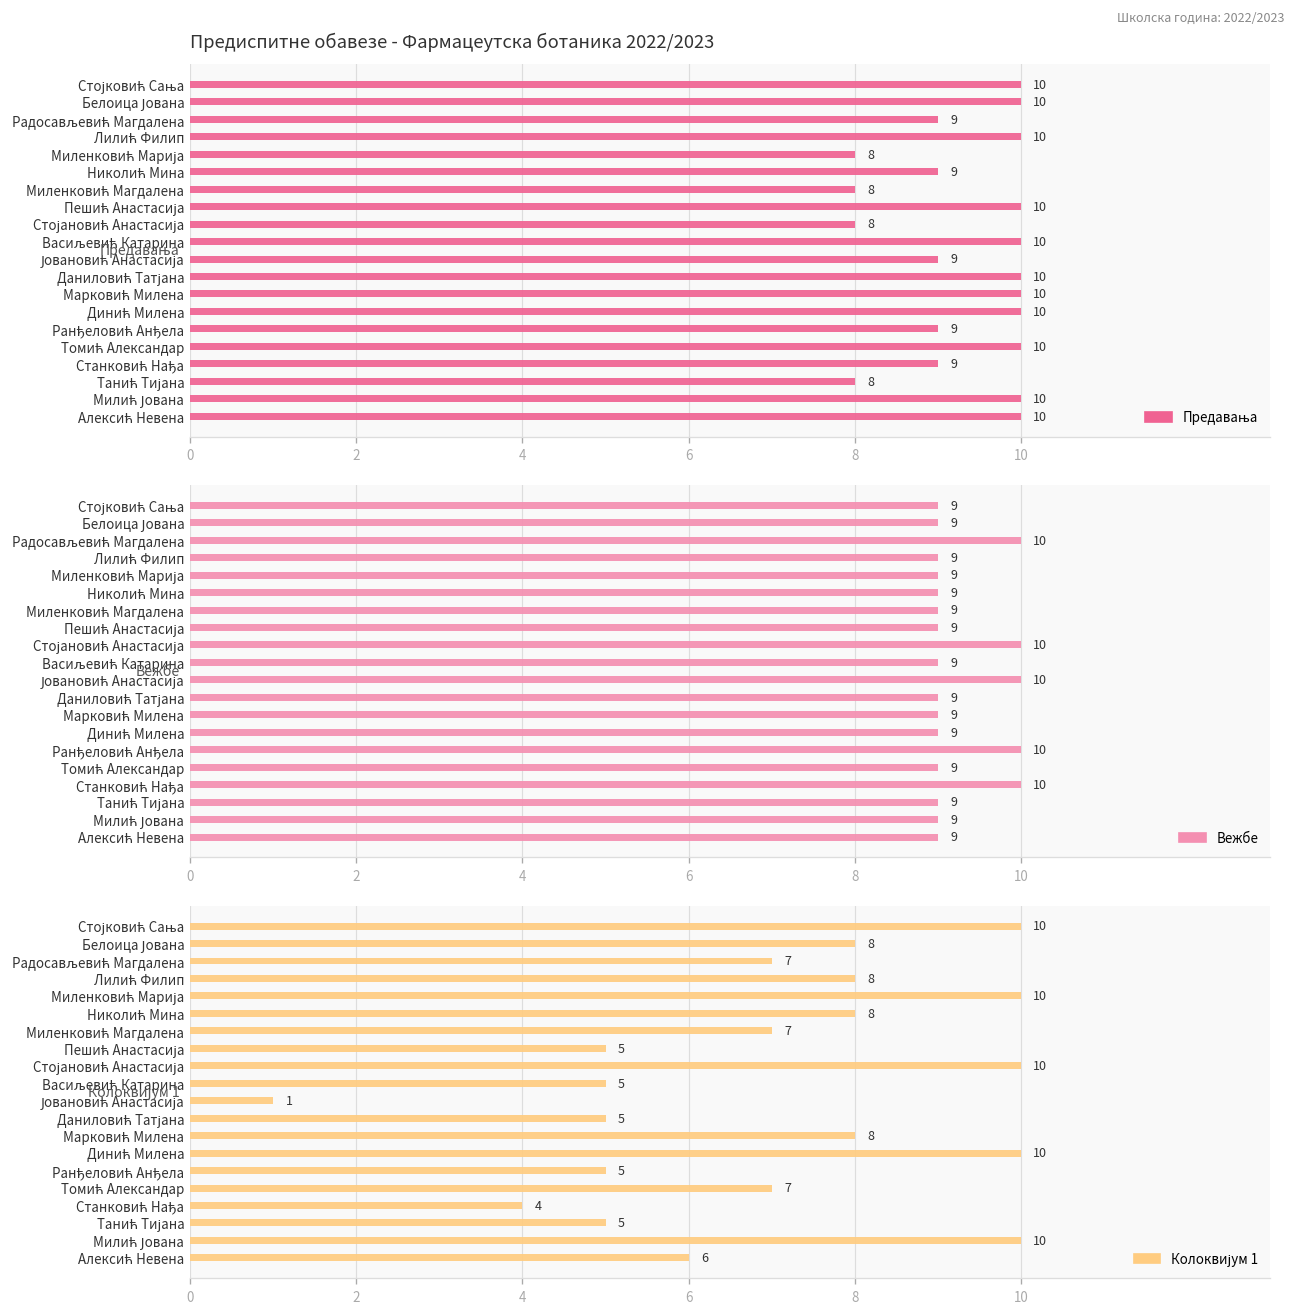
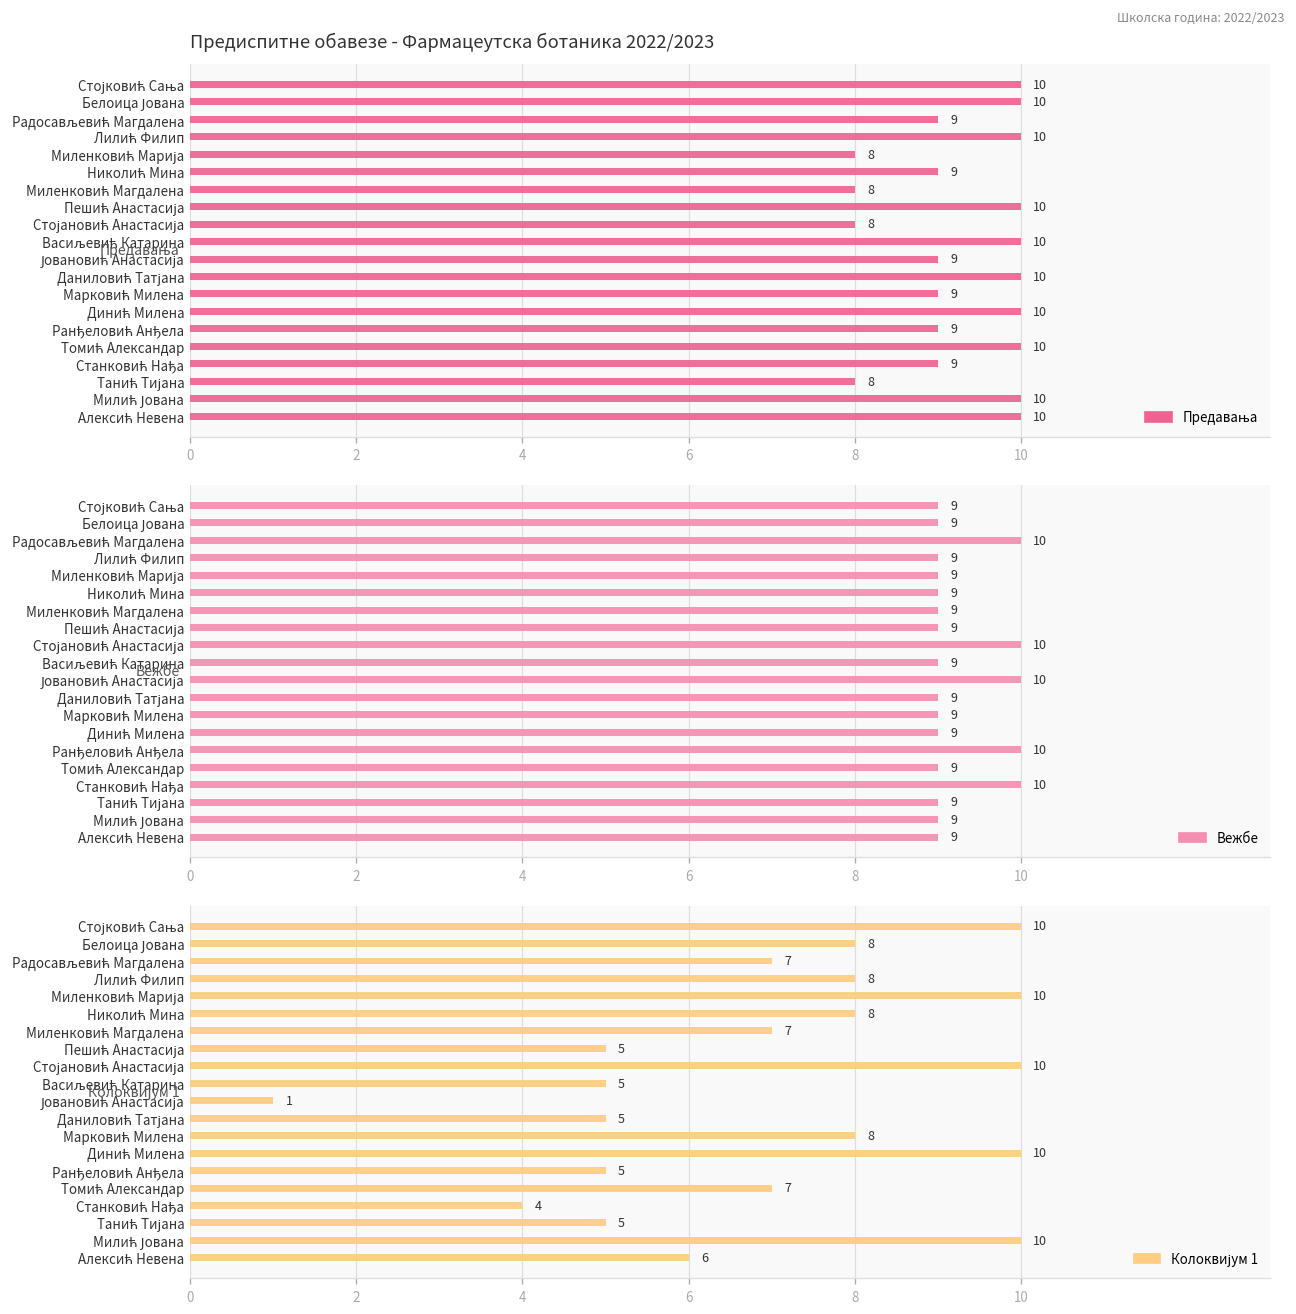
Предиспитне обавезе - Фармацеутска ботаника 2022/2023, Марковић Милена: 10 -> 9
